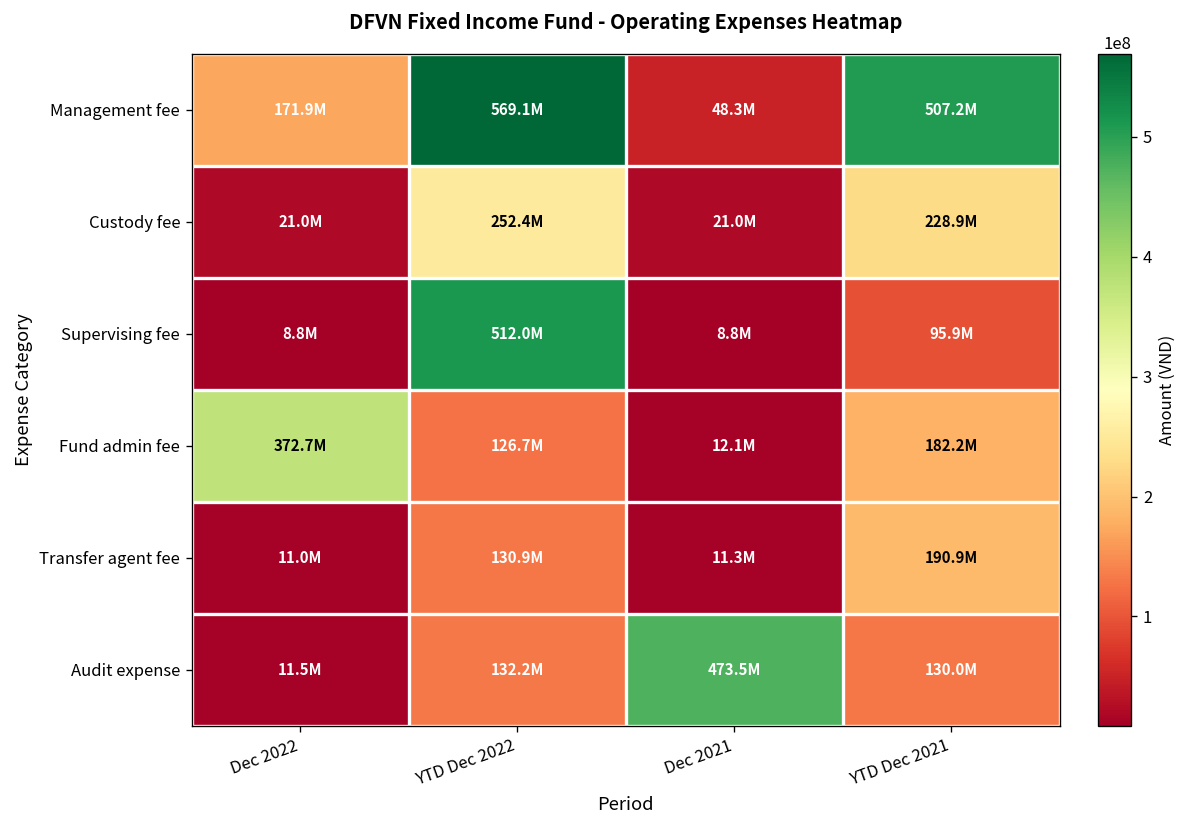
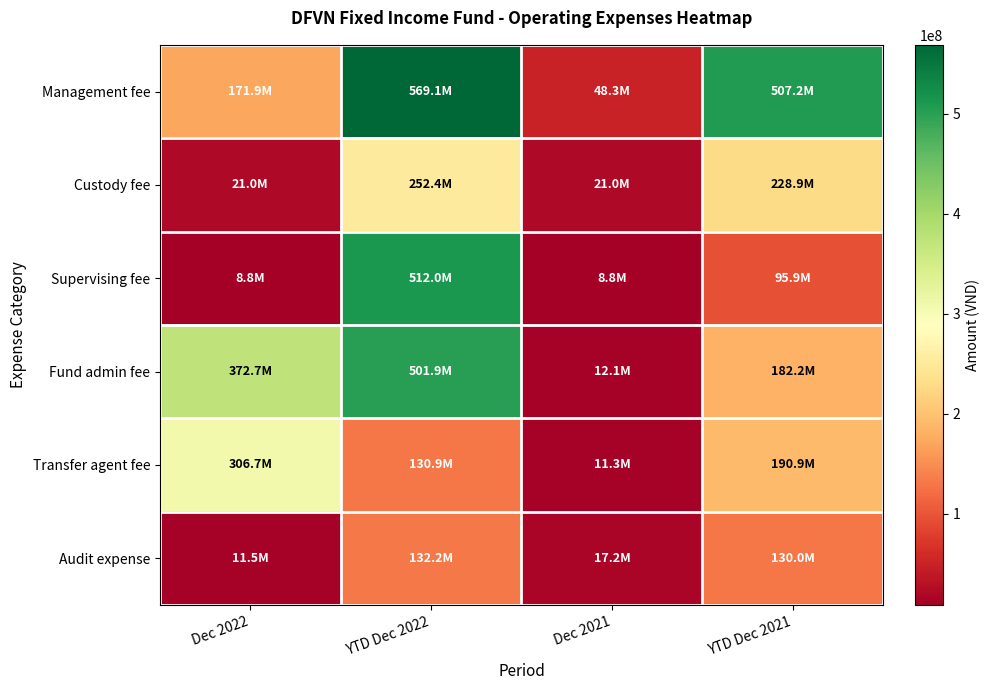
Fund admin fee, YTD Dec 2022: 126.7M -> 501.9M
Transfer agent fee, Dec 2022: 11.0M -> 306.7M
Audit expense, Dec 2021: 473.5M -> 17.2M
